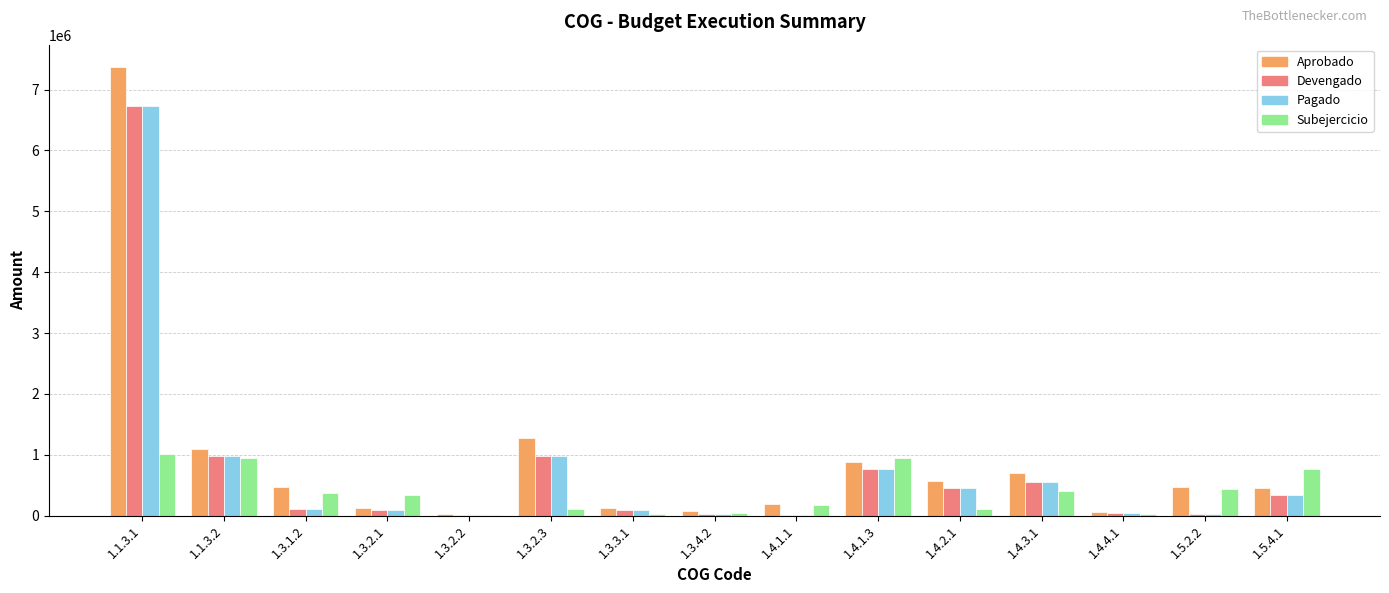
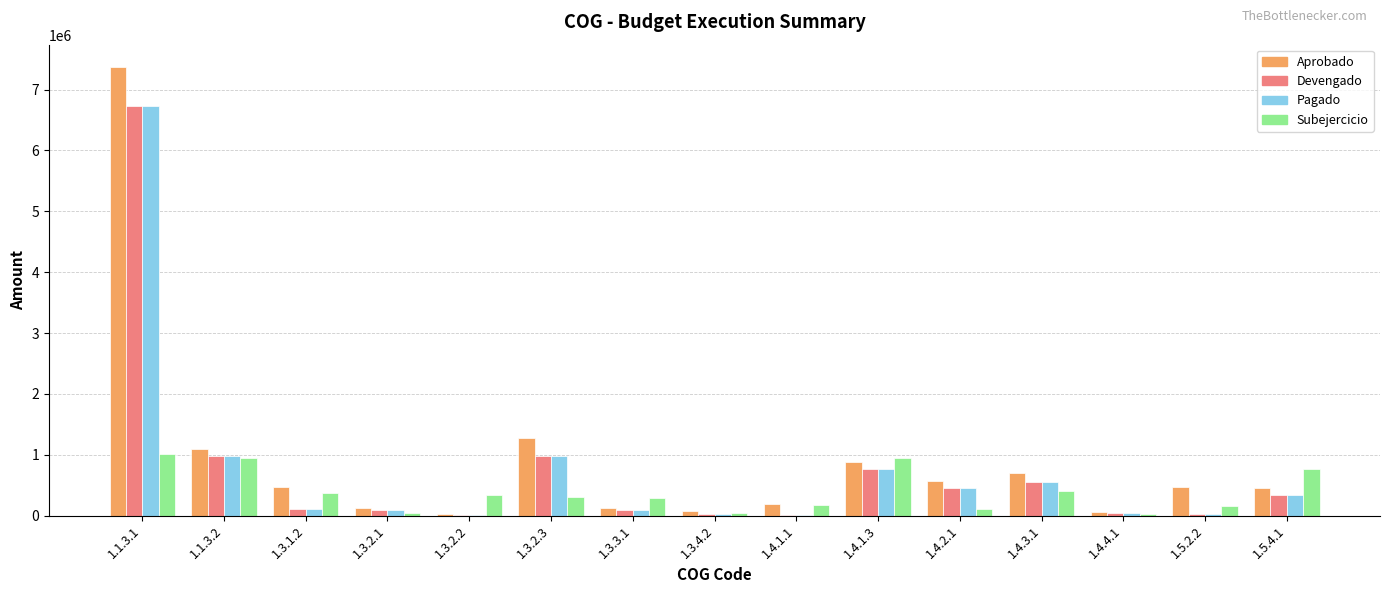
Subejercicio, 1.3.2.1: 300000 -> 0
Subejercicio, 1.3.2.2: 0 -> 300000
Subejercicio, 1.3.2.3: 100000 -> 300000
Subejercicio, 1.3.3.1: 0 -> 300000
Subejercicio, 1.5.2.2: 400000 -> 200000
